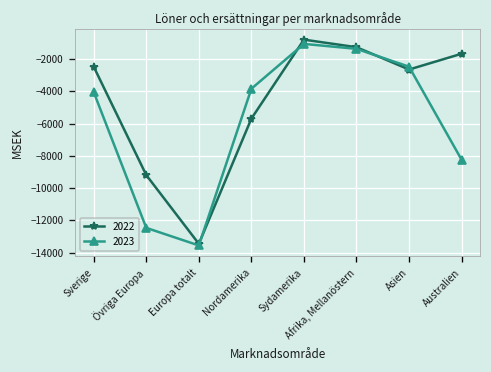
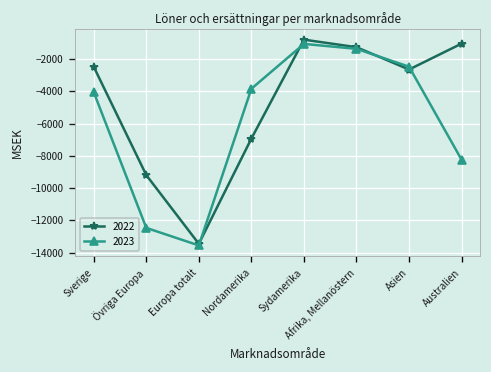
2022, Nordamerika: -5700 -> -6900
2022, Australien: -1700 -> -1000
